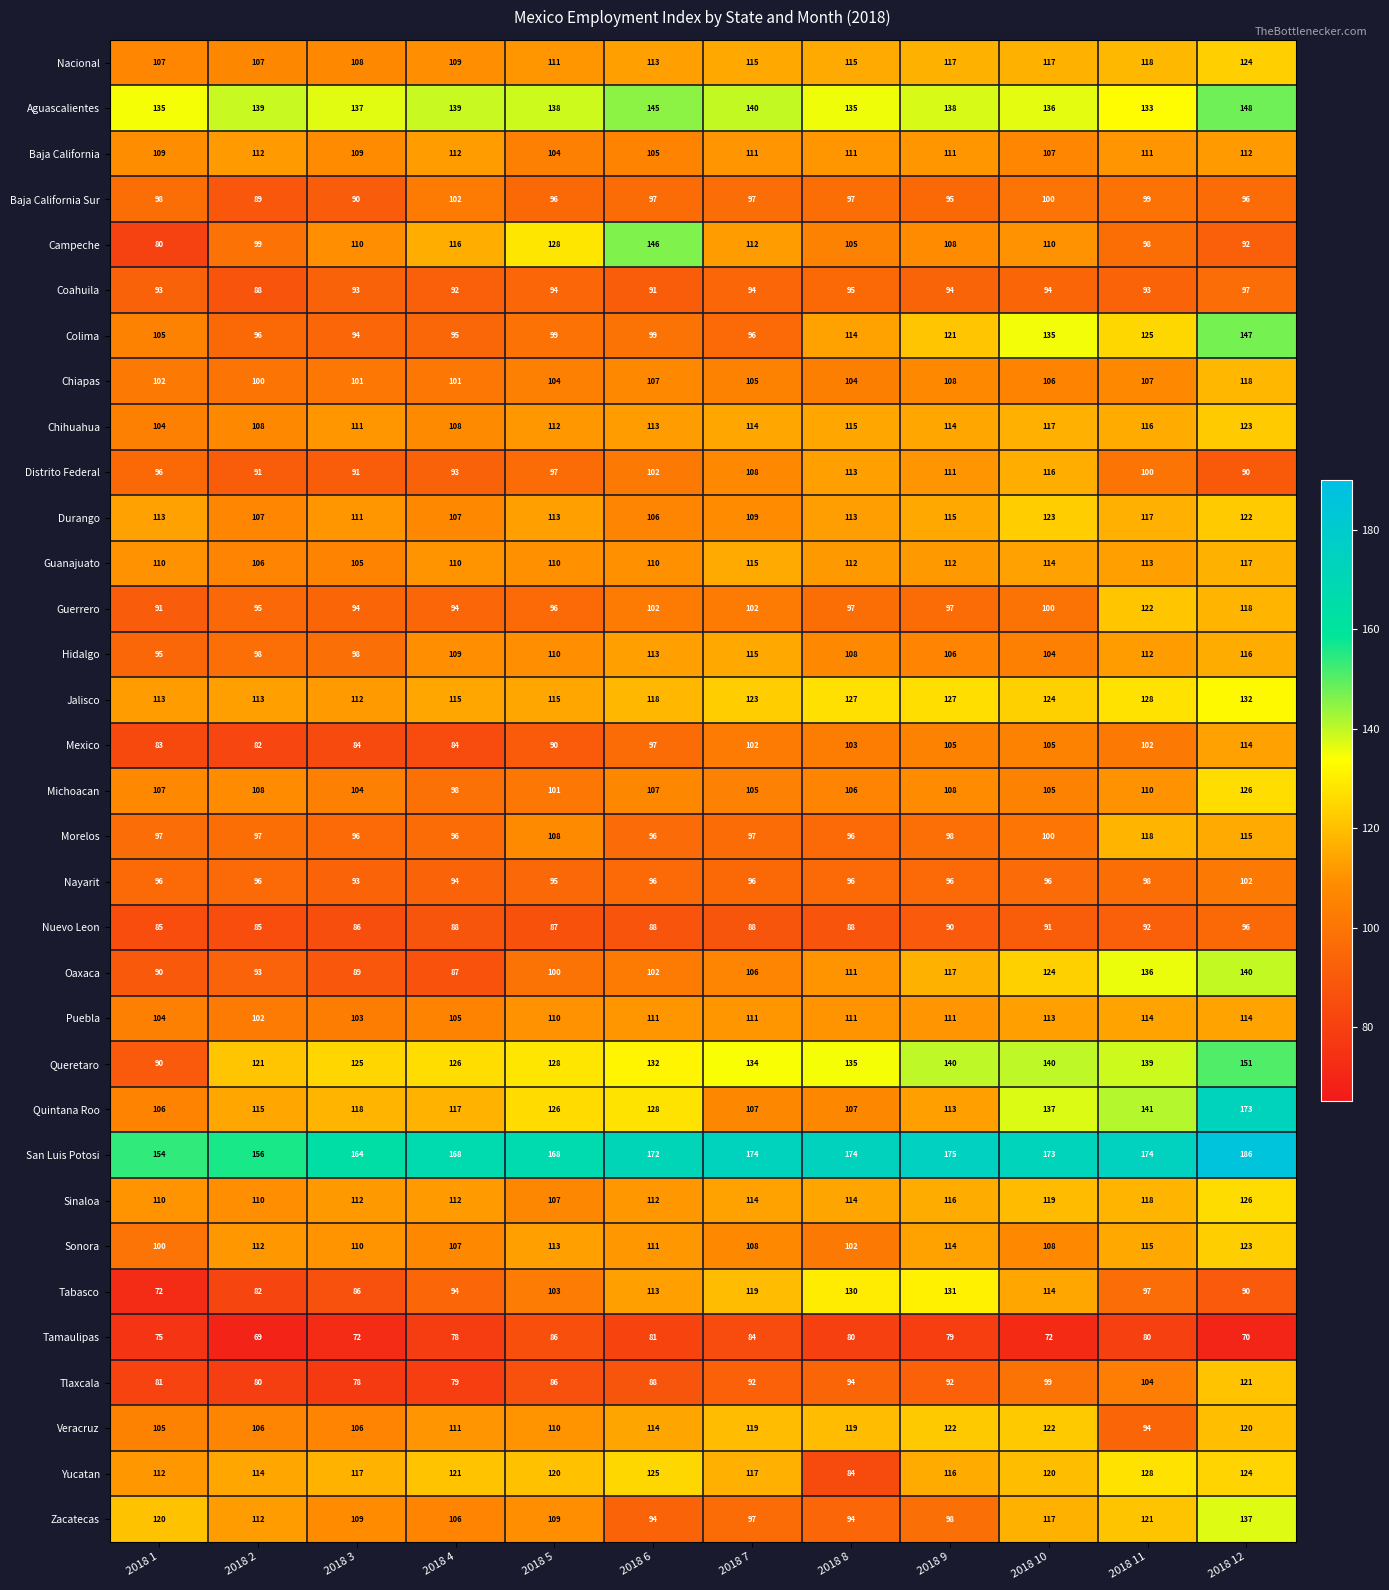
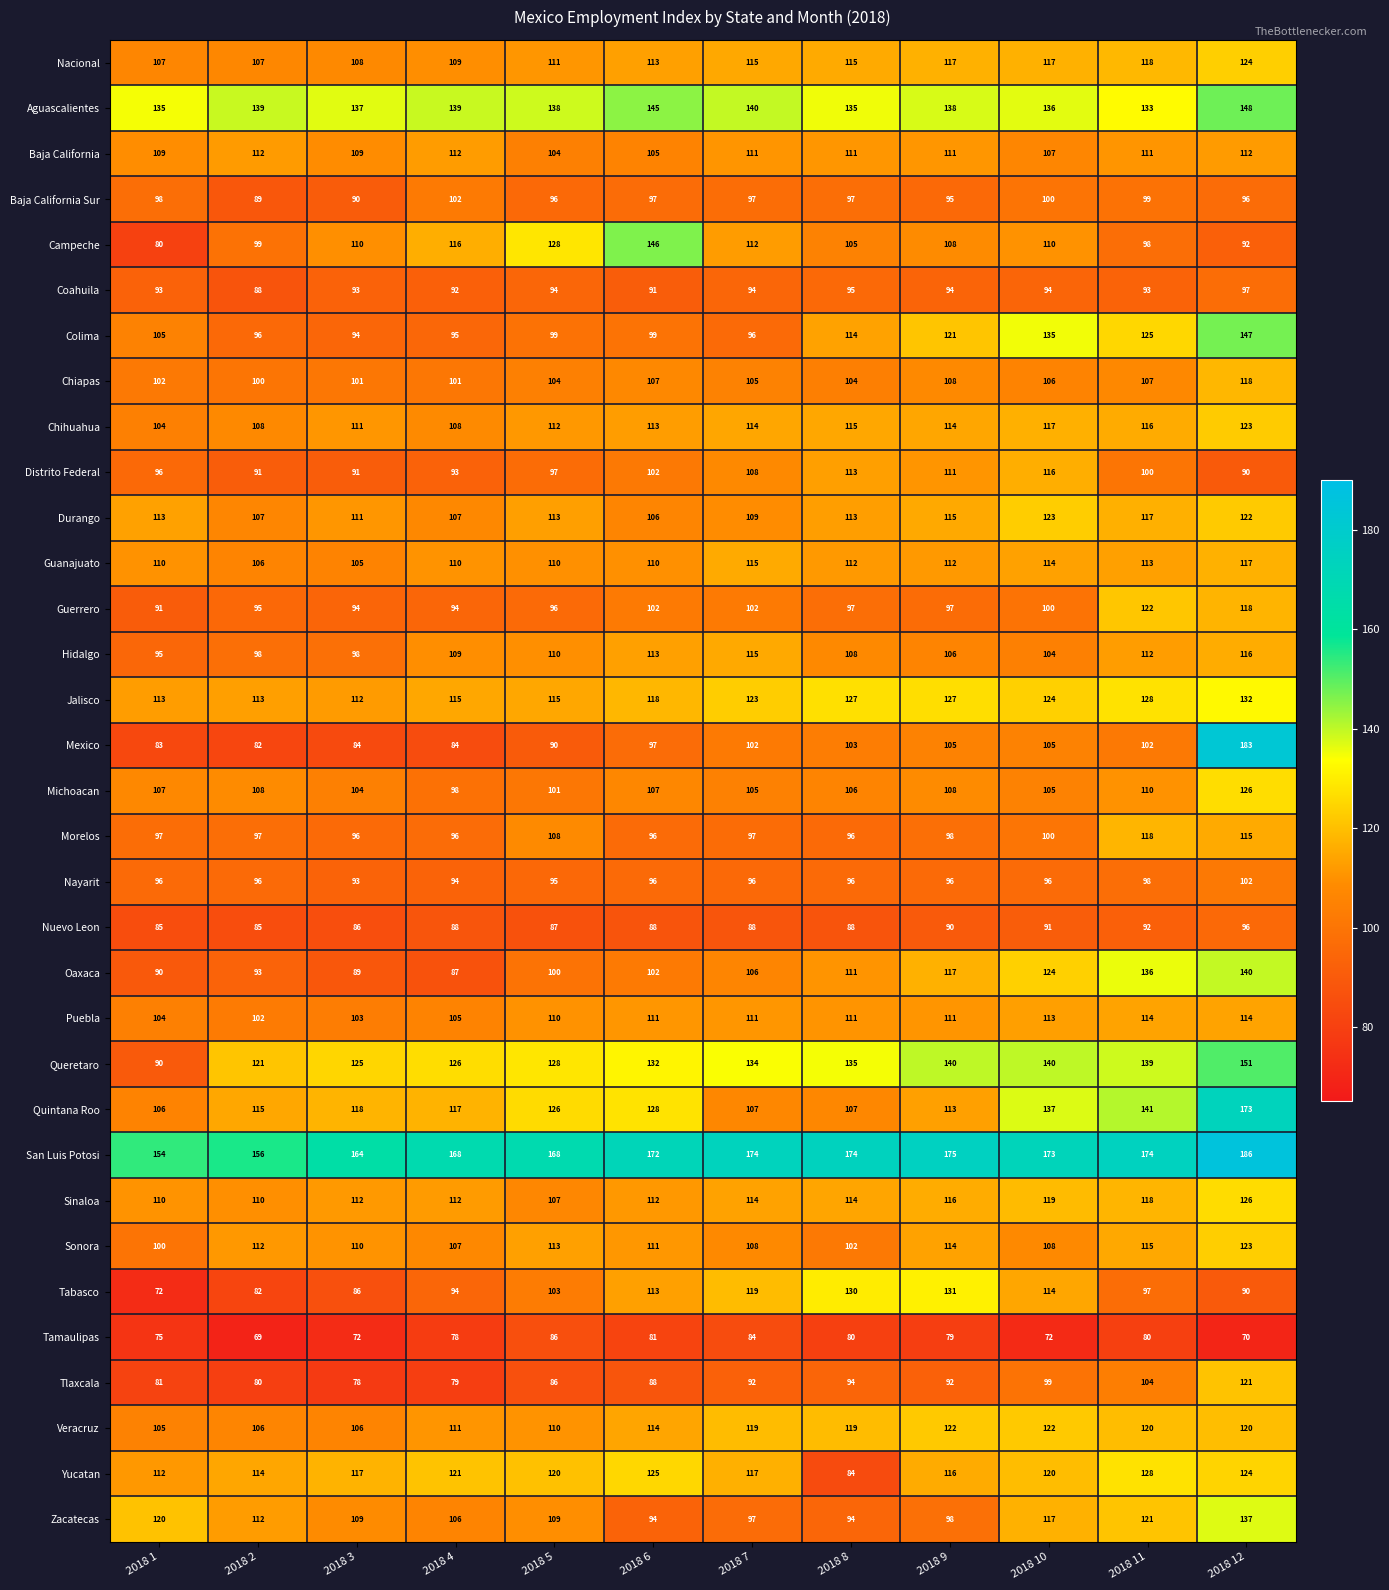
Mexico, 2018 12: 114 -> 183
Veracruz, 2018 11: 94 -> 120
